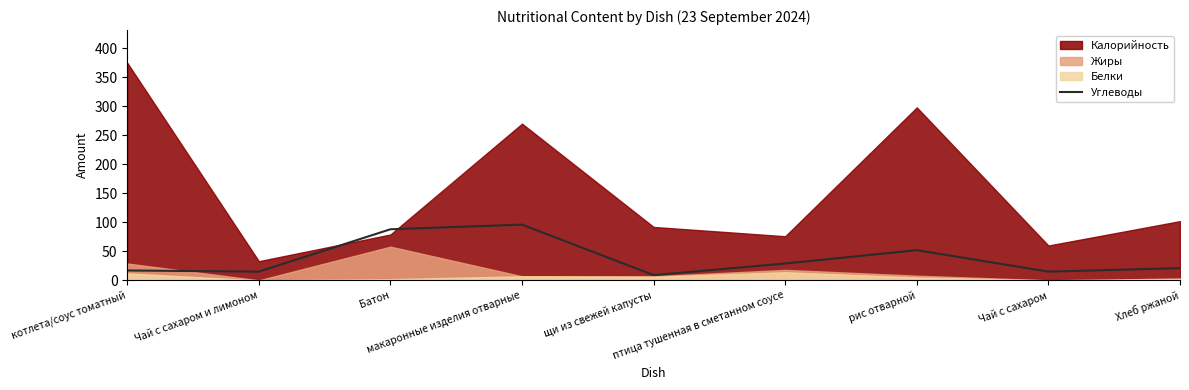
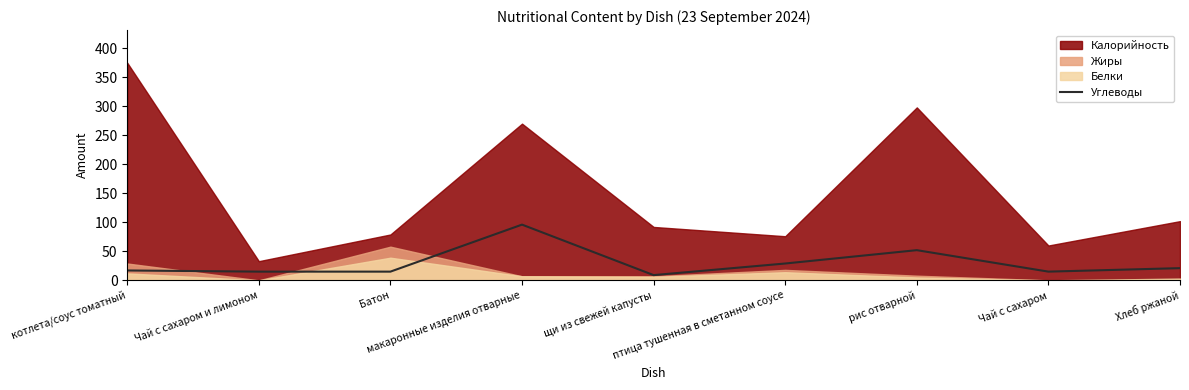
Углеводы, Батон: 90 -> 20
Белки, Батон: 0 -> 40
